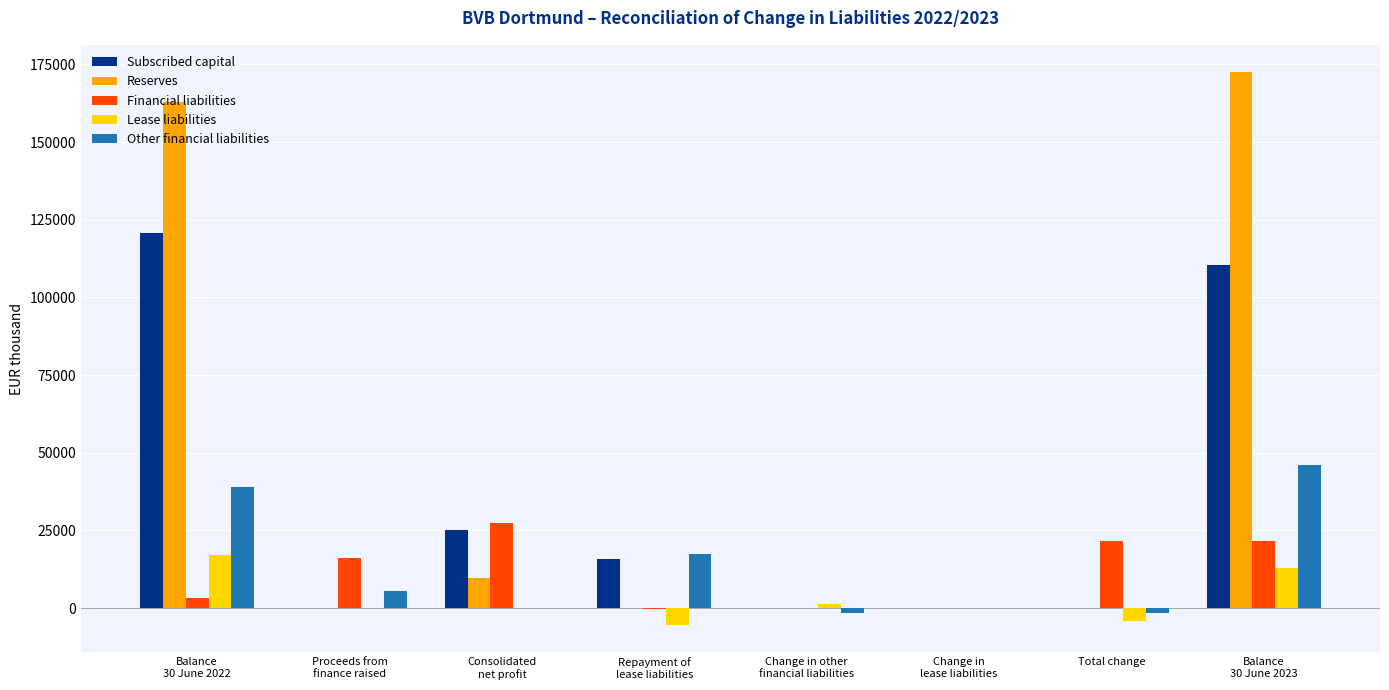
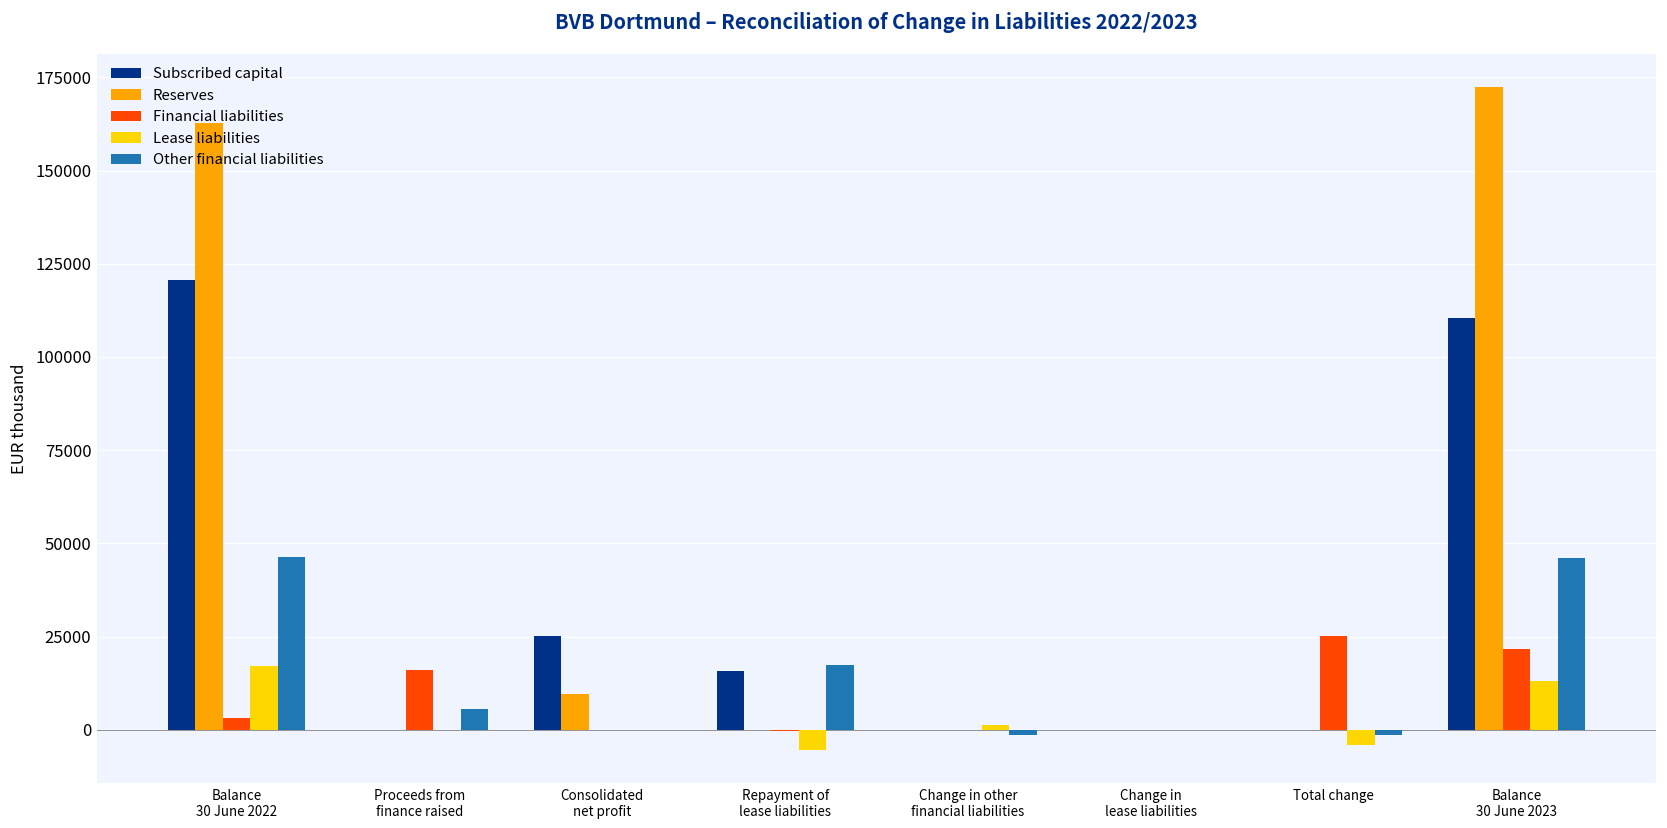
Other financial liabilities, Balance 30 June 2022: 39000 -> 46000
Financial liabilities, Consolidated net profit: 27000 -> 0
Financial liabilities, Total change: 22000 -> 25000
